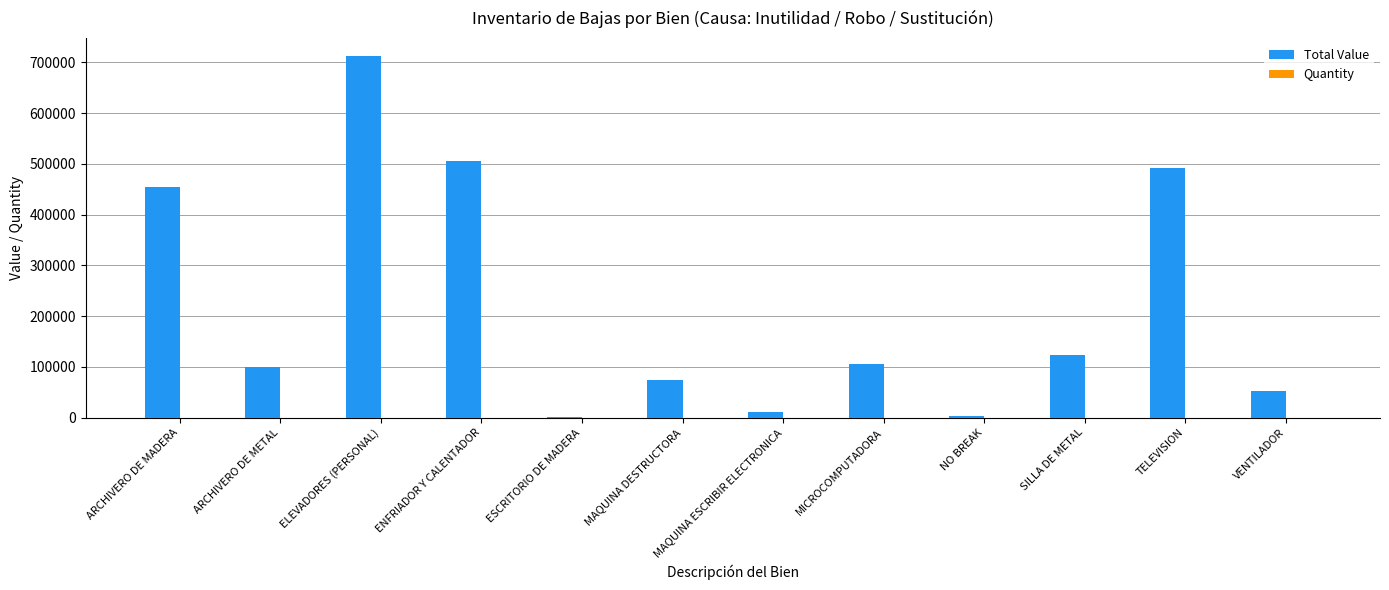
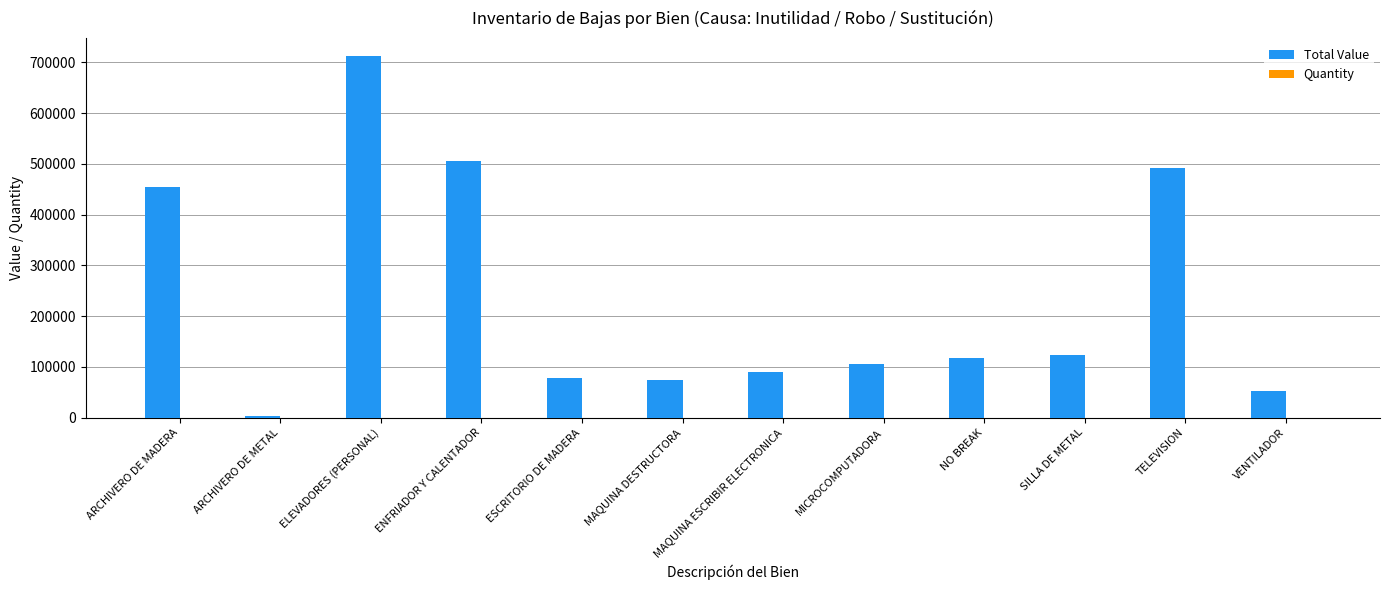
Total Value, ARCHIVERO DE METAL: 100000 -> 0
Total Value, ESCRITORIO DE MADERA: 0 -> 80000
Total Value, MAQUINA ESCRIBIR ELECTRONICA: 10000 -> 90000
Total Value, NO BREAK: 0 -> 120000
